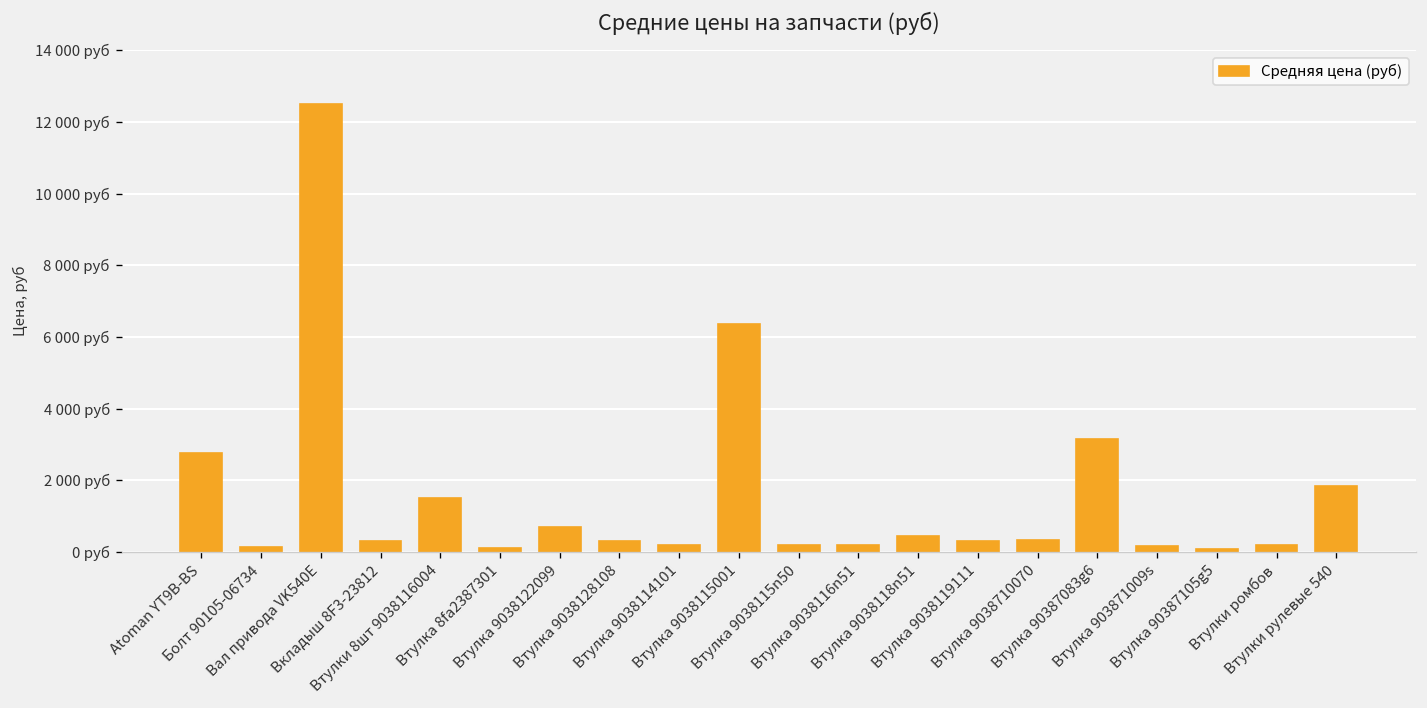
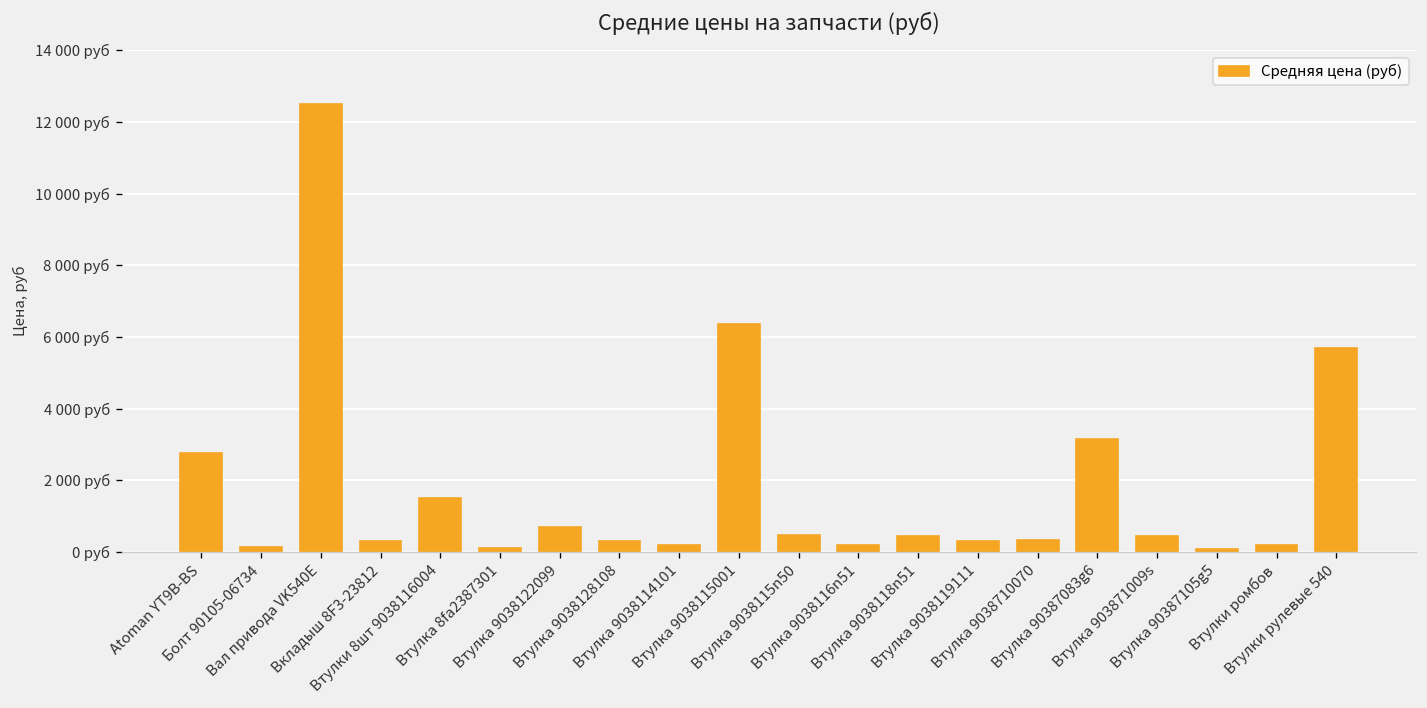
Втулка 9038115n50: 200 руб -> 500 руб
Втулка 903871009s: 200 руб -> 500 руб
Втулки рулевые 540: 1800 руб -> 5700 руб
